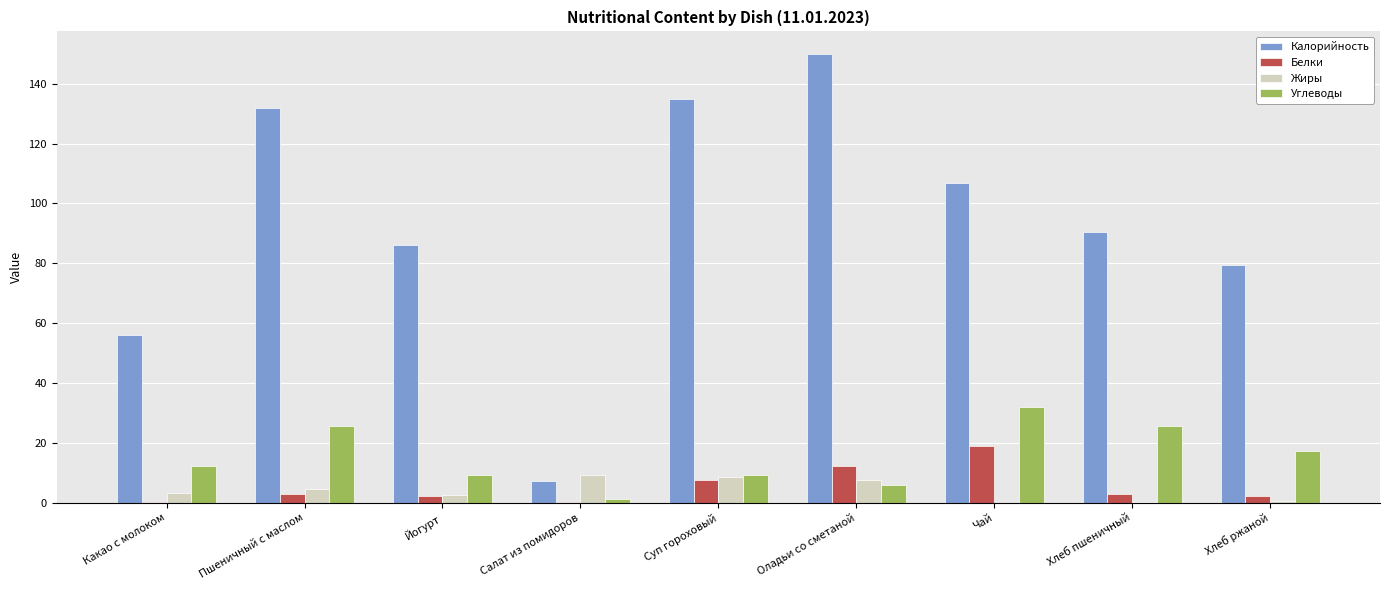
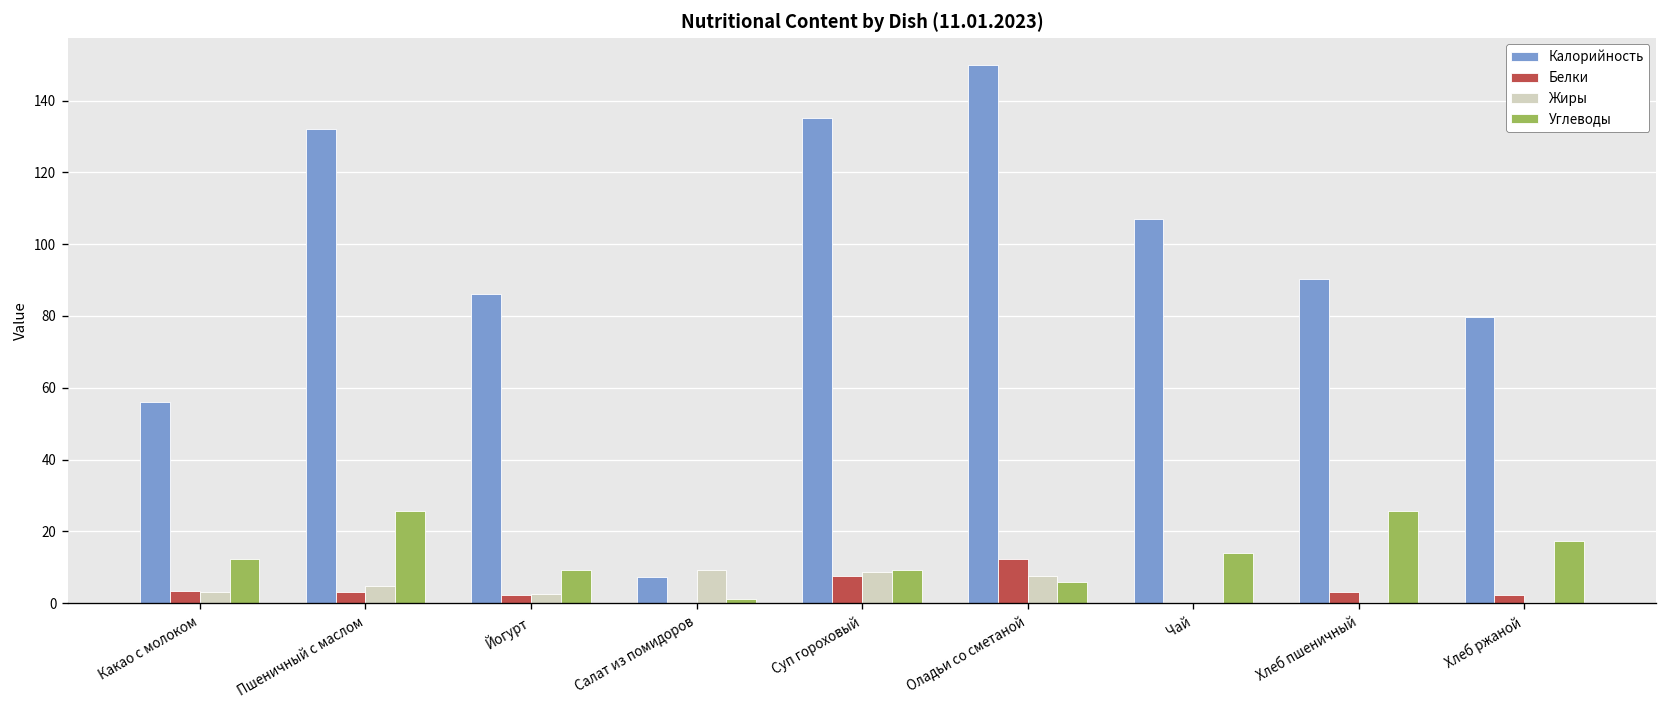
Белки, Какао с молоком: 0 -> 4
Белки, Чай: 19 -> 0
Углеводы, Чай: 32 -> 14
